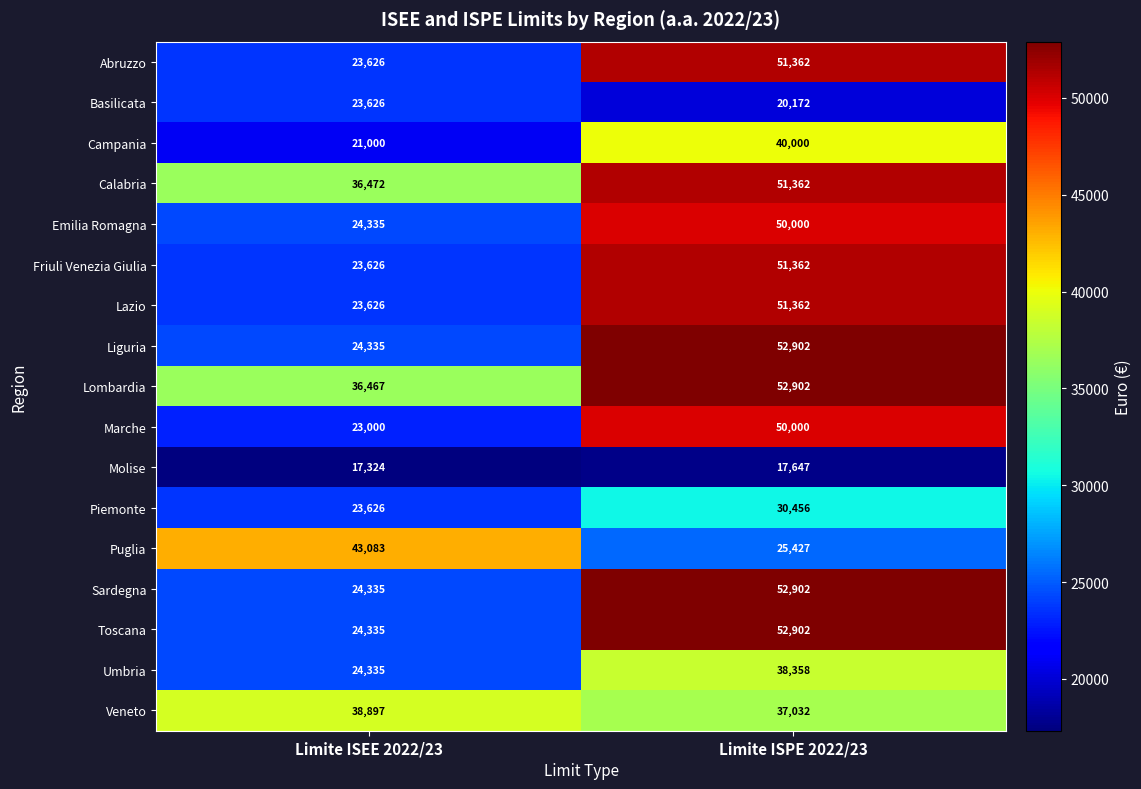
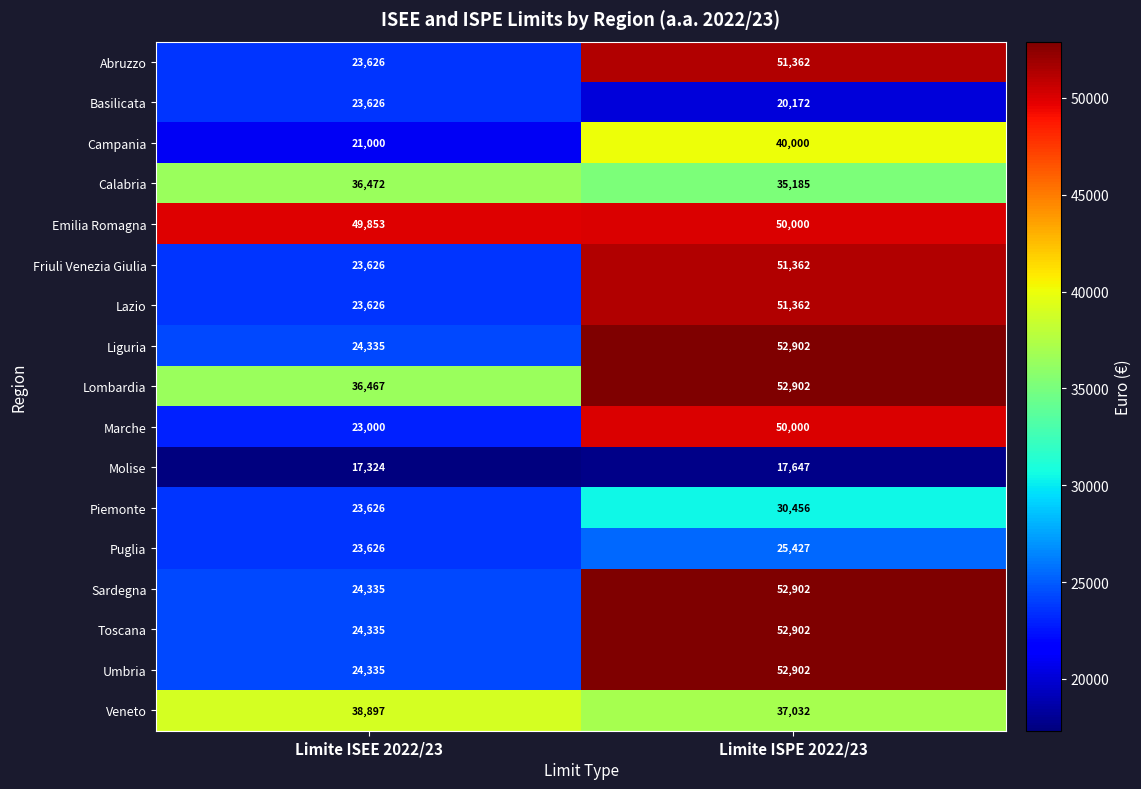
Calabria, Limite ISPE 2022/23: 51,362 -> 35,185
Emilia Romagna, Limite ISEE 2022/23: 24,335 -> 49,853
Puglia, Limite ISEE 2022/23: 43,083 -> 23,626
Umbria, Limite ISPE 2022/23: 38,358 -> 52,902
